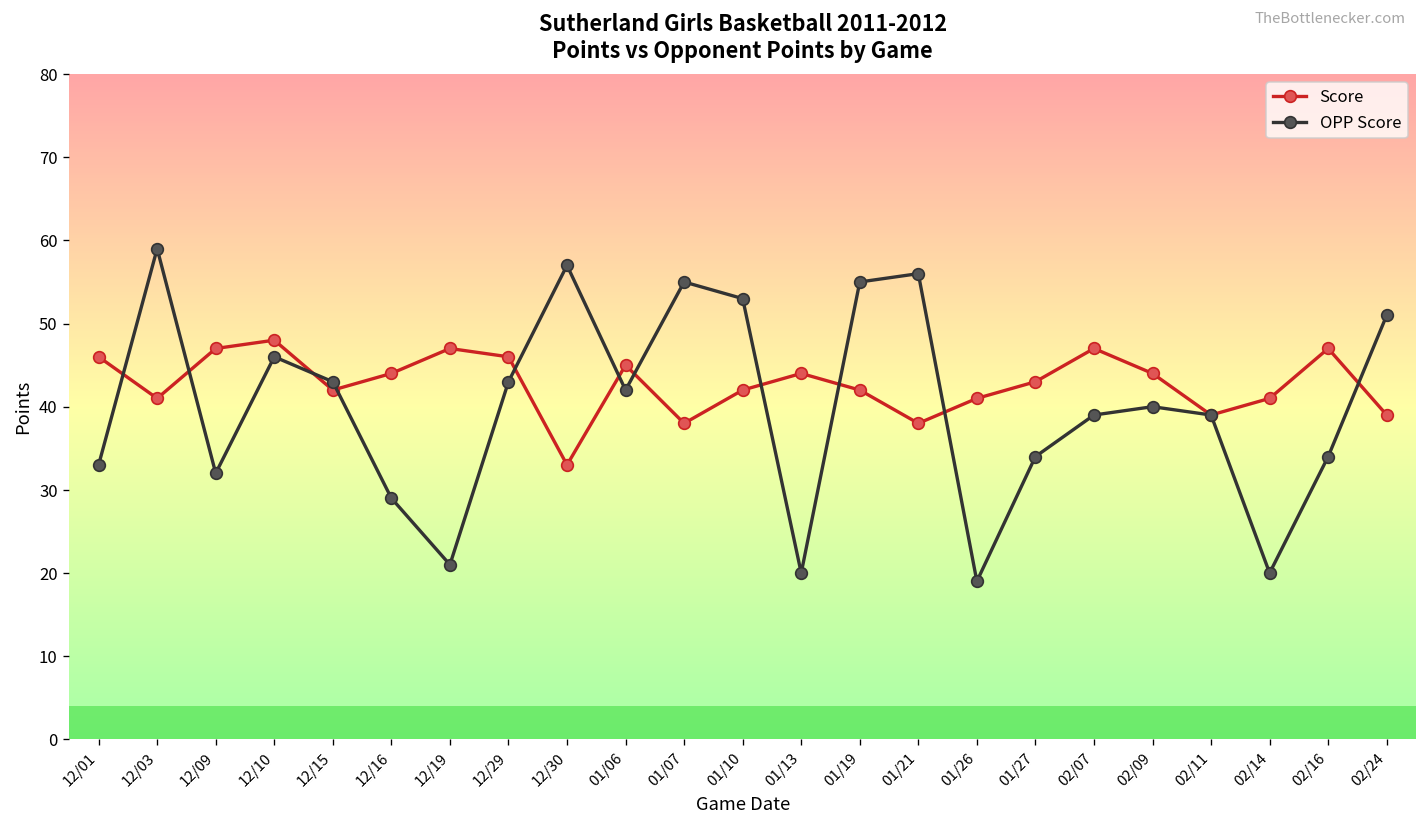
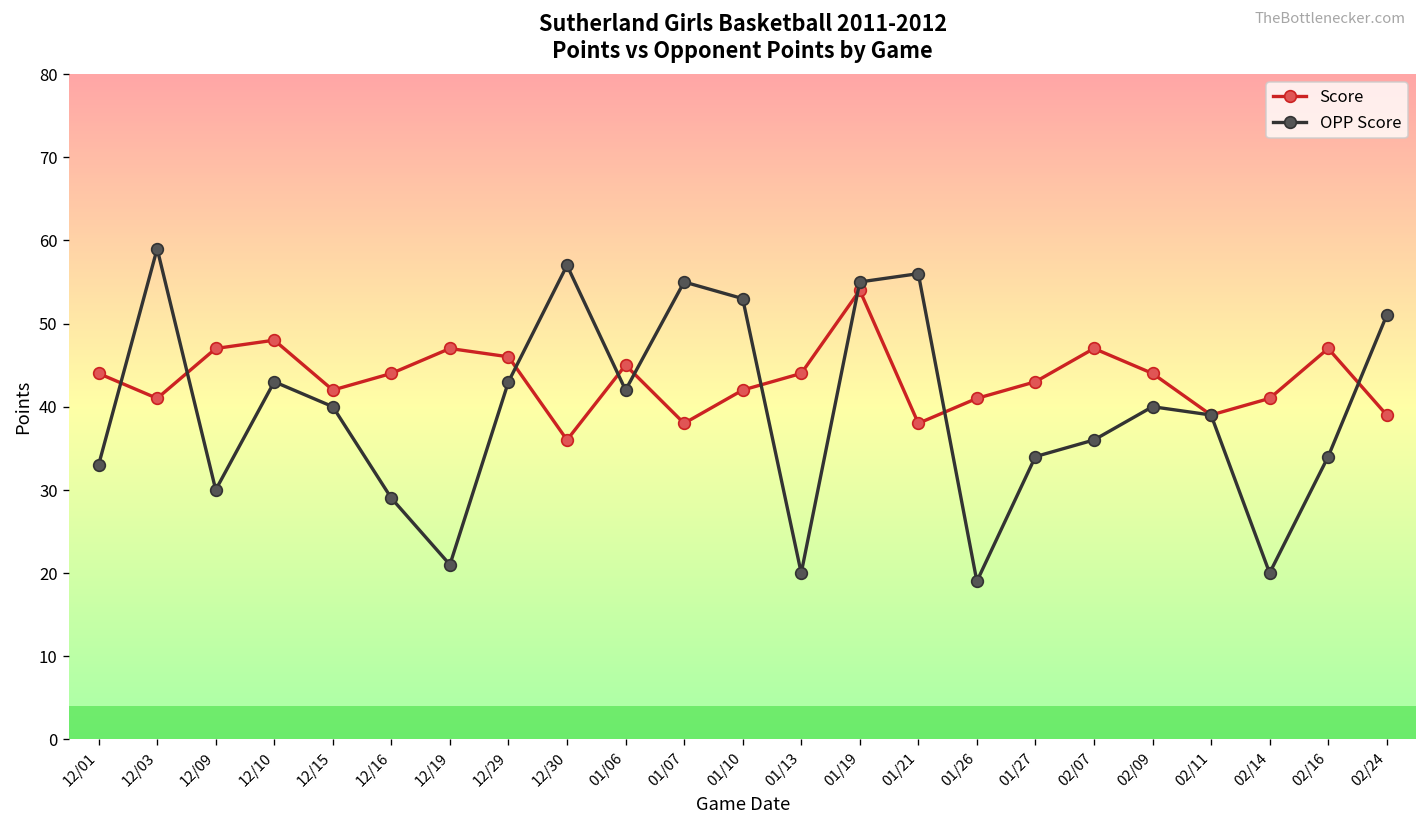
Score, 12/01: 46 -> 44
OPP Score, 12/09: 32 -> 30
OPP Score, 12/10: 46 -> 43
OPP Score, 12/15: 43 -> 40
Score, 12/30: 33 -> 36
Score, 01/19: 42 -> 54
OPP Score, 02/07: 39 -> 36
